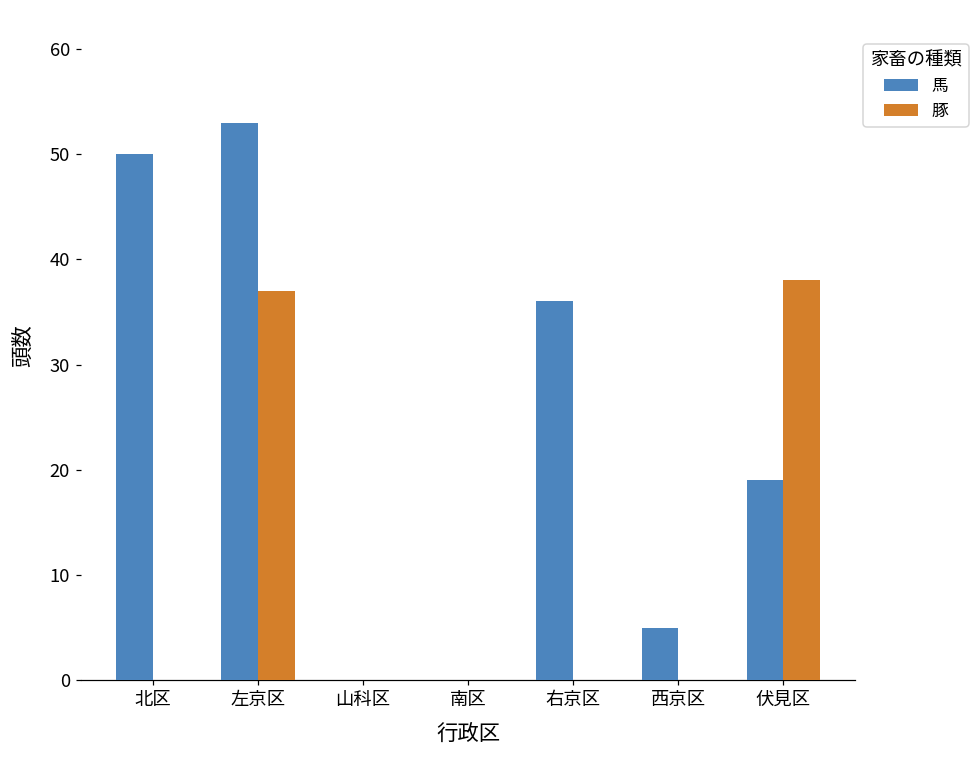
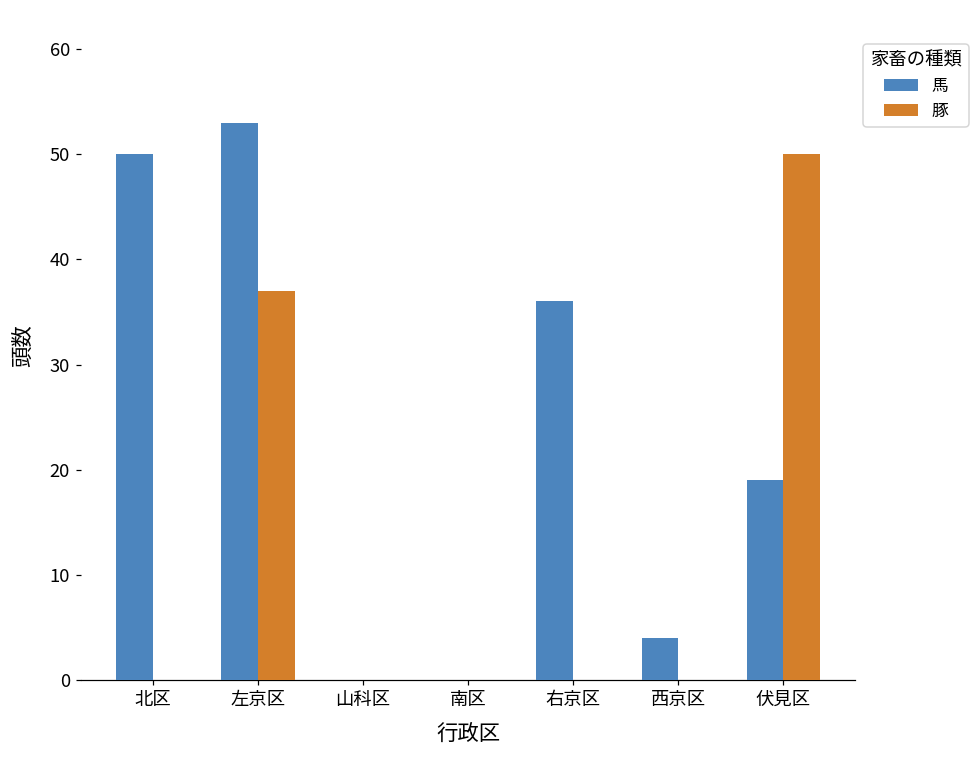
馬, 西京区: 5 -> 4
豚, 伏見区: 38 -> 50
